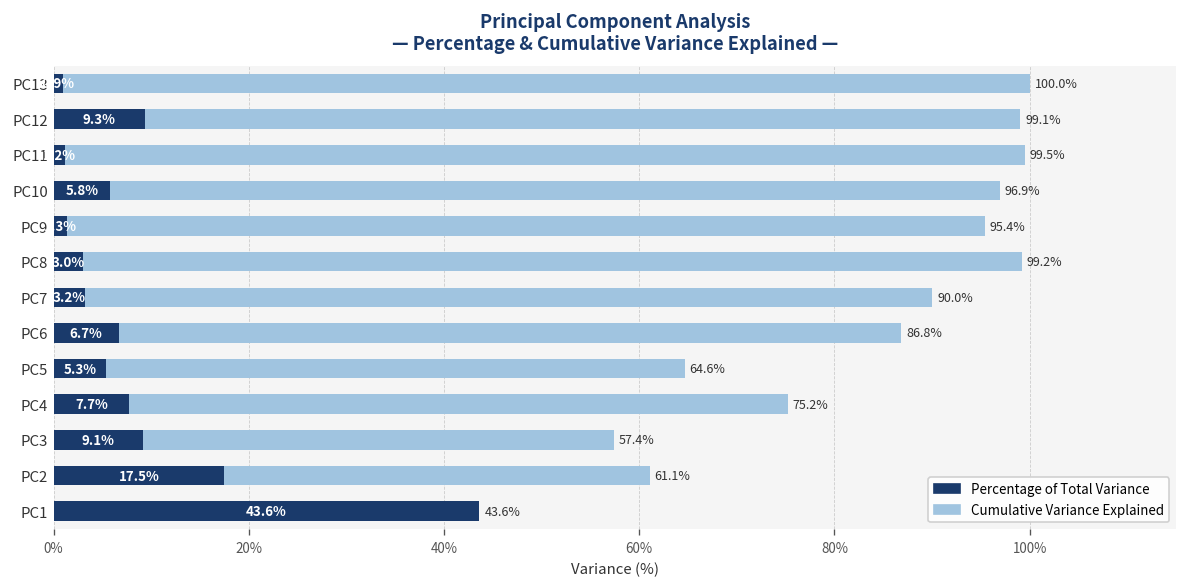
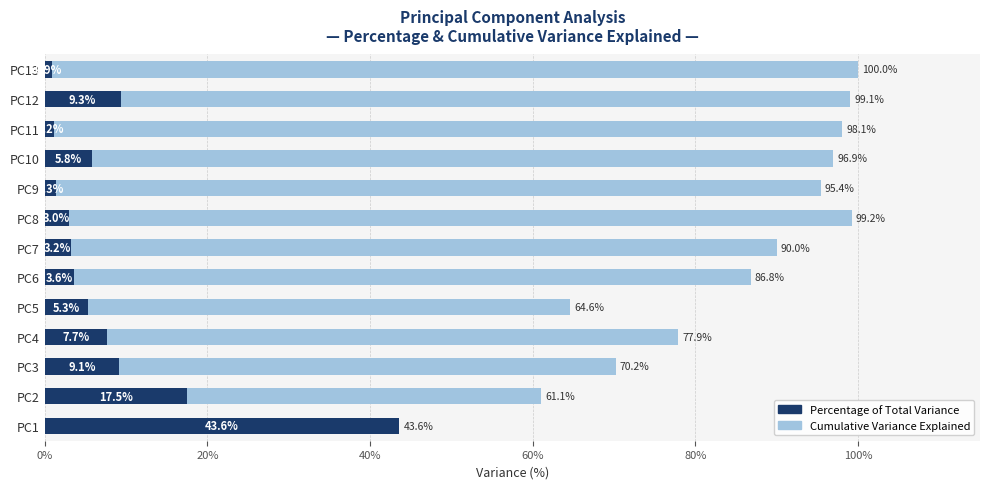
Cumulative Variance Explained, PC11: 99.5% -> 98.1%
Percentage of Total Variance, PC6: 6.7% -> 3.6%
Cumulative Variance Explained, PC4: 75.2% -> 77.9%
Cumulative Variance Explained, PC3: 57.4% -> 70.2%
